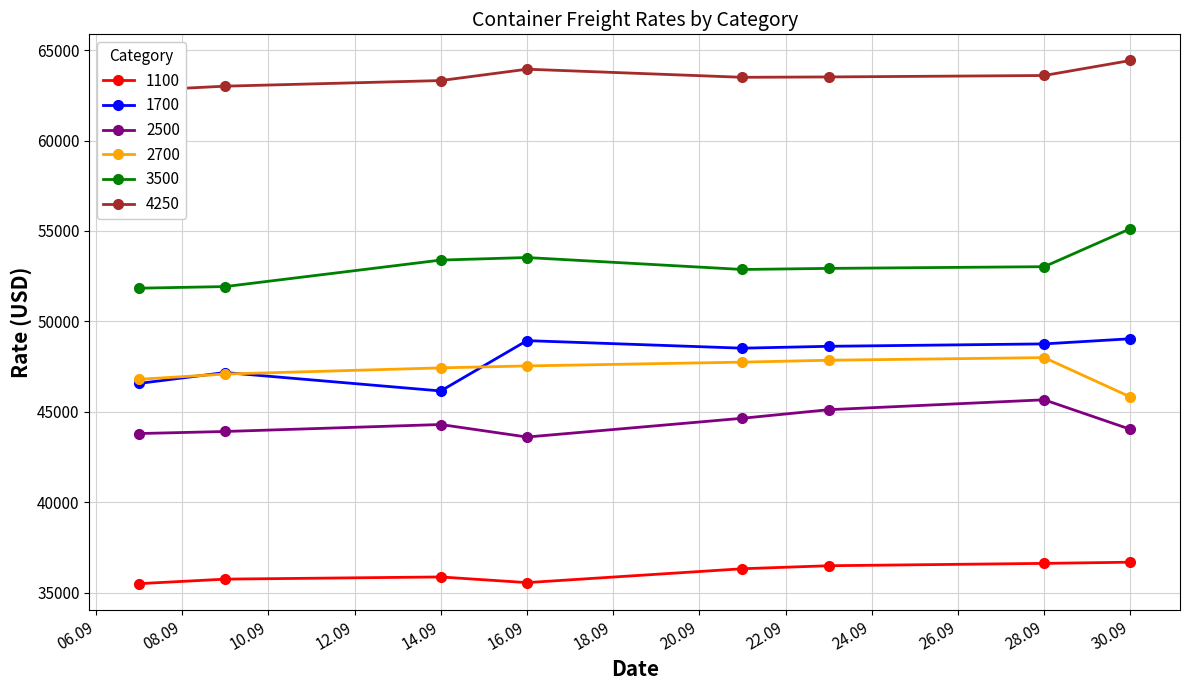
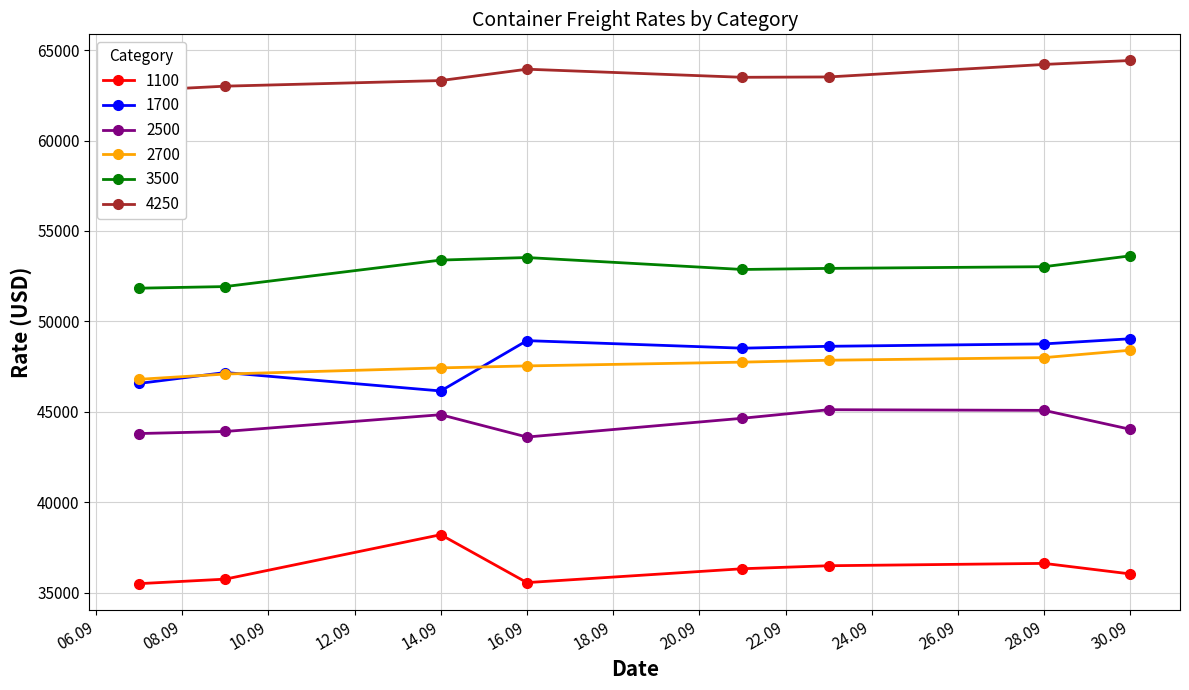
1100, 14.09: 35900 -> 38200
2500, 14.09: 44300 -> 44800
2500, 28.09: 45700 -> 45100
4250, 28.09: 63600 -> 64200
1100, 30.09: 36700 -> 36000
2700, 30.09: 45800 -> 48400
3500, 30.09: 55100 -> 53600
